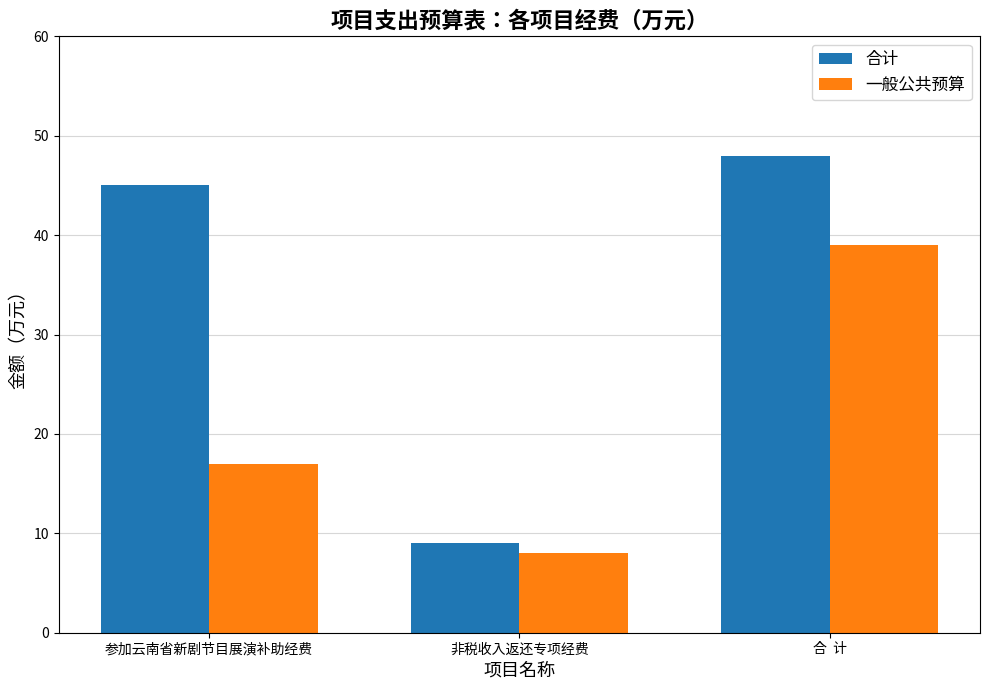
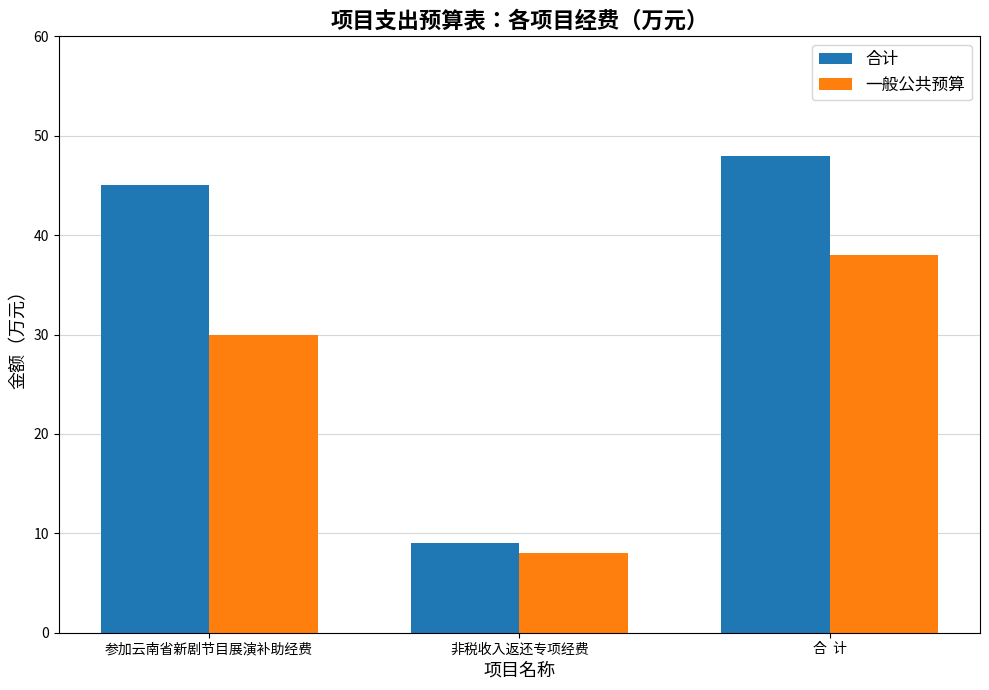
一般公共预算, 参加云南省新剧节目展演补助经费: 17 -> 30
一般公共预算, 合 计: 39 -> 38
